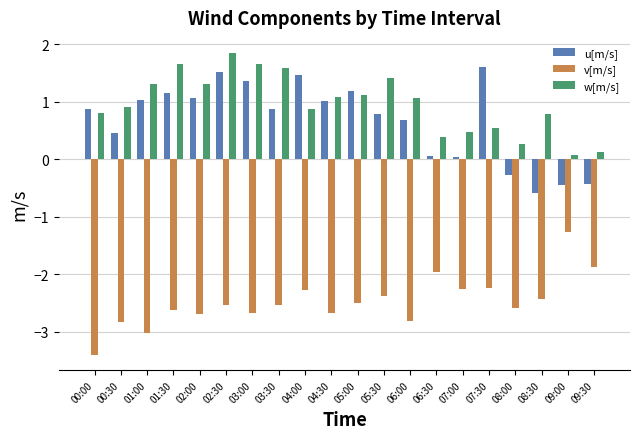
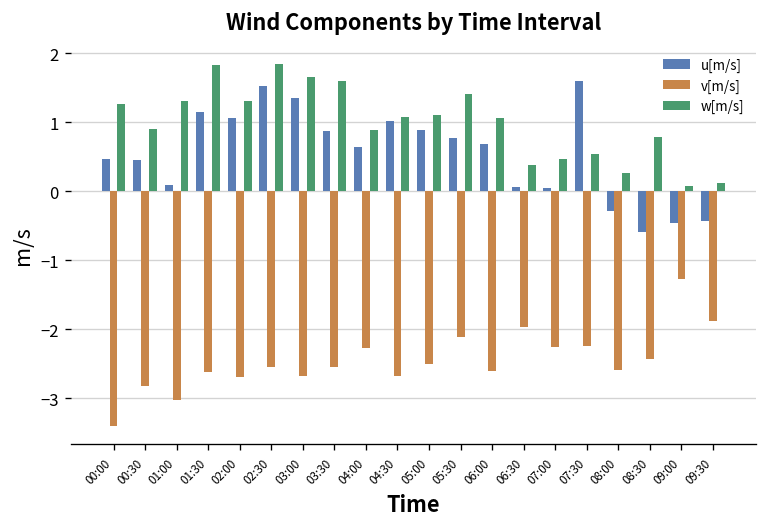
u[m/s], 00:00: 0.9 -> 0.5
w[m/s], 00:00: 0.8 -> 1.3
u[m/s], 01:00: 1.0 -> 0.1
w[m/s], 01:30: 1.7 -> 1.8
u[m/s], 04:00: 1.5 -> 0.6
u[m/s], 05:00: 1.2 -> 0.9
v[m/s], 05:30: -2.4 -> -2.1
v[m/s], 06:00: -2.8 -> -2.6
